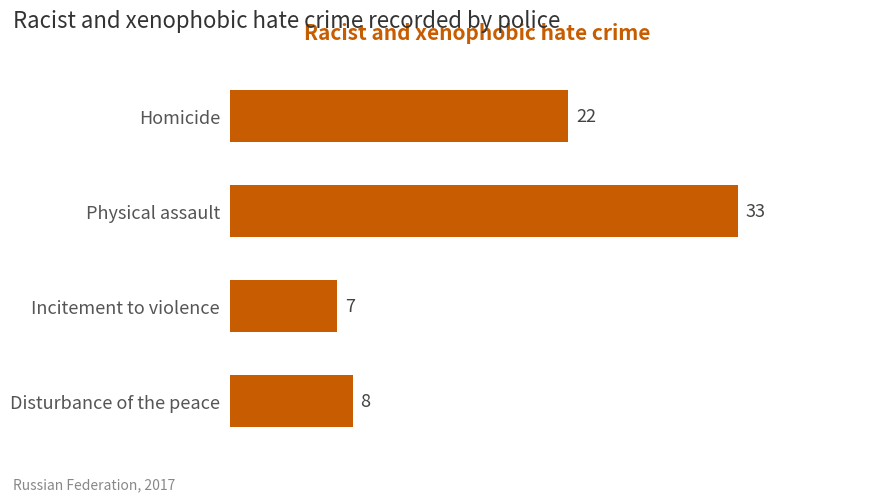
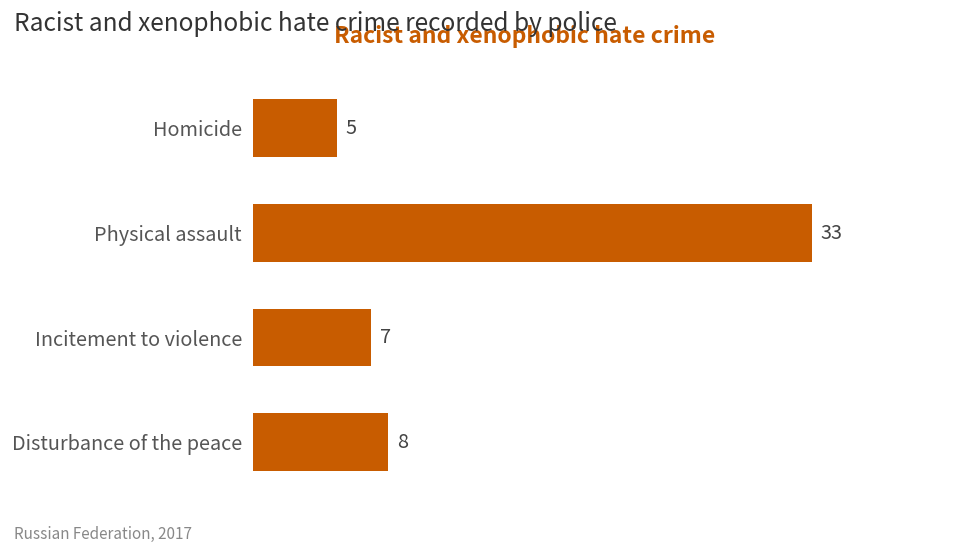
Homicide: 22 -> 5
